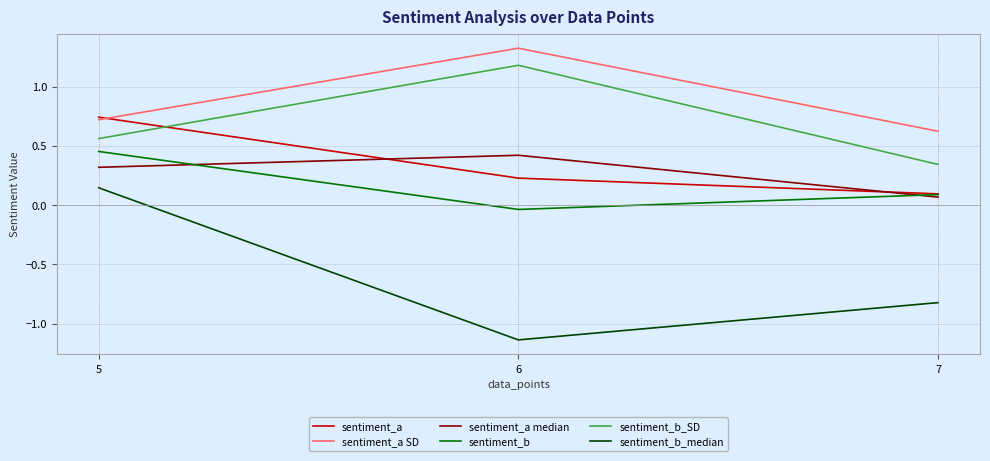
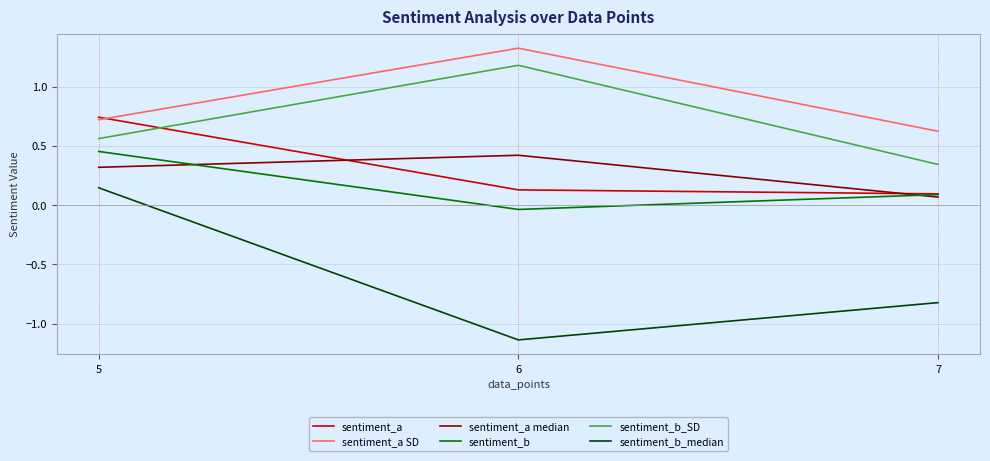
sentiment_a, 6: 0.23 -> 0.13
